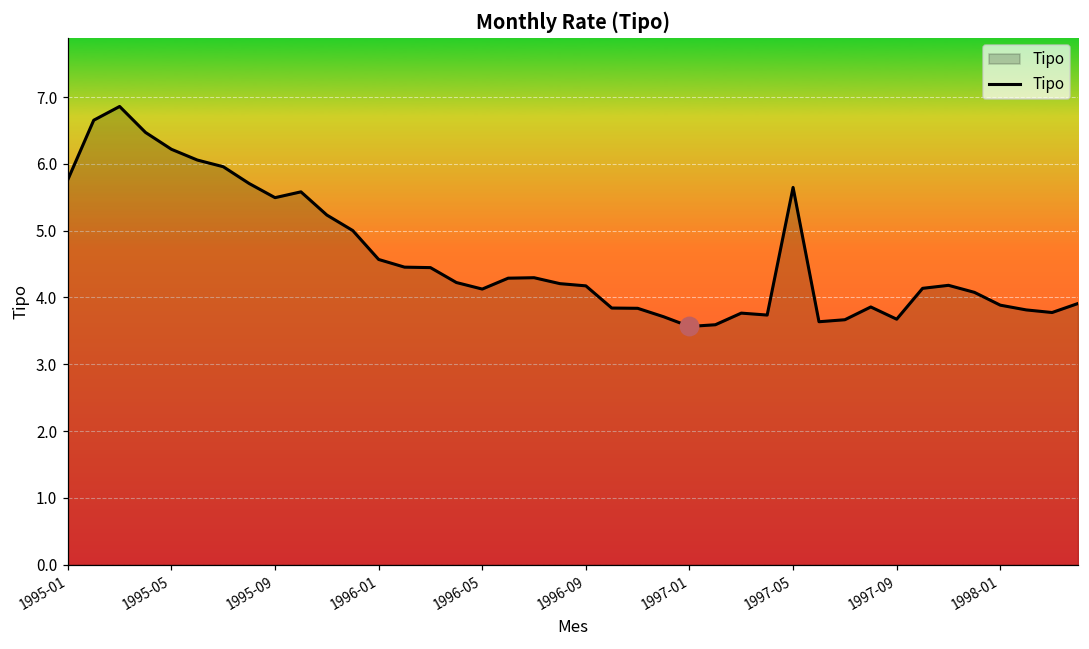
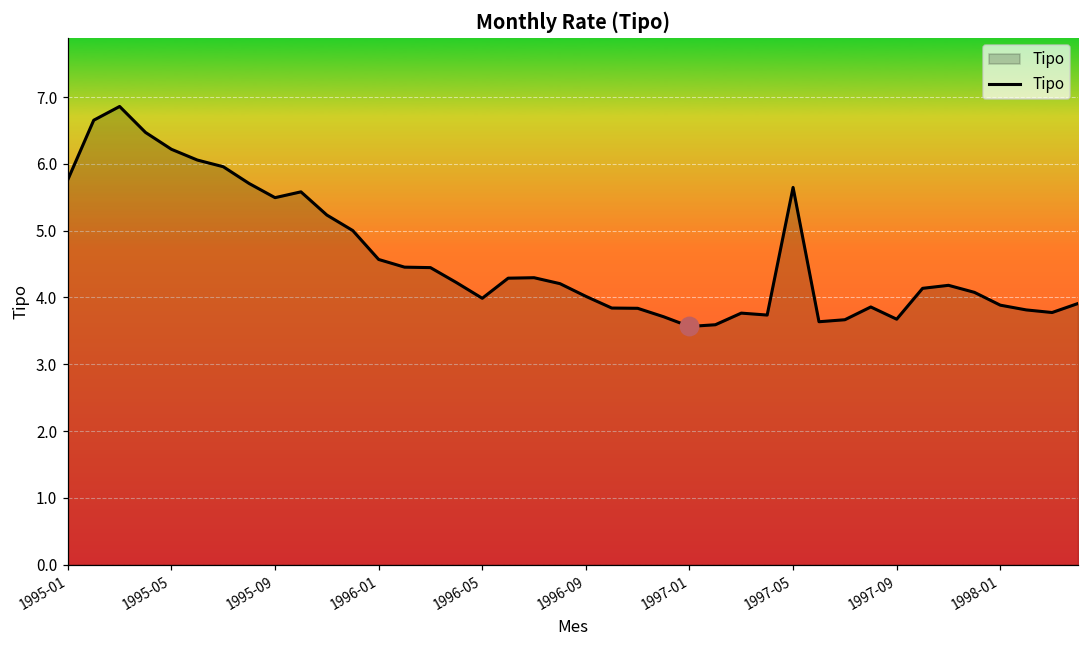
Tipo, 1996-05: 4.1 -> 4.0
Tipo, 1996-09: 4.2 -> 4.0
